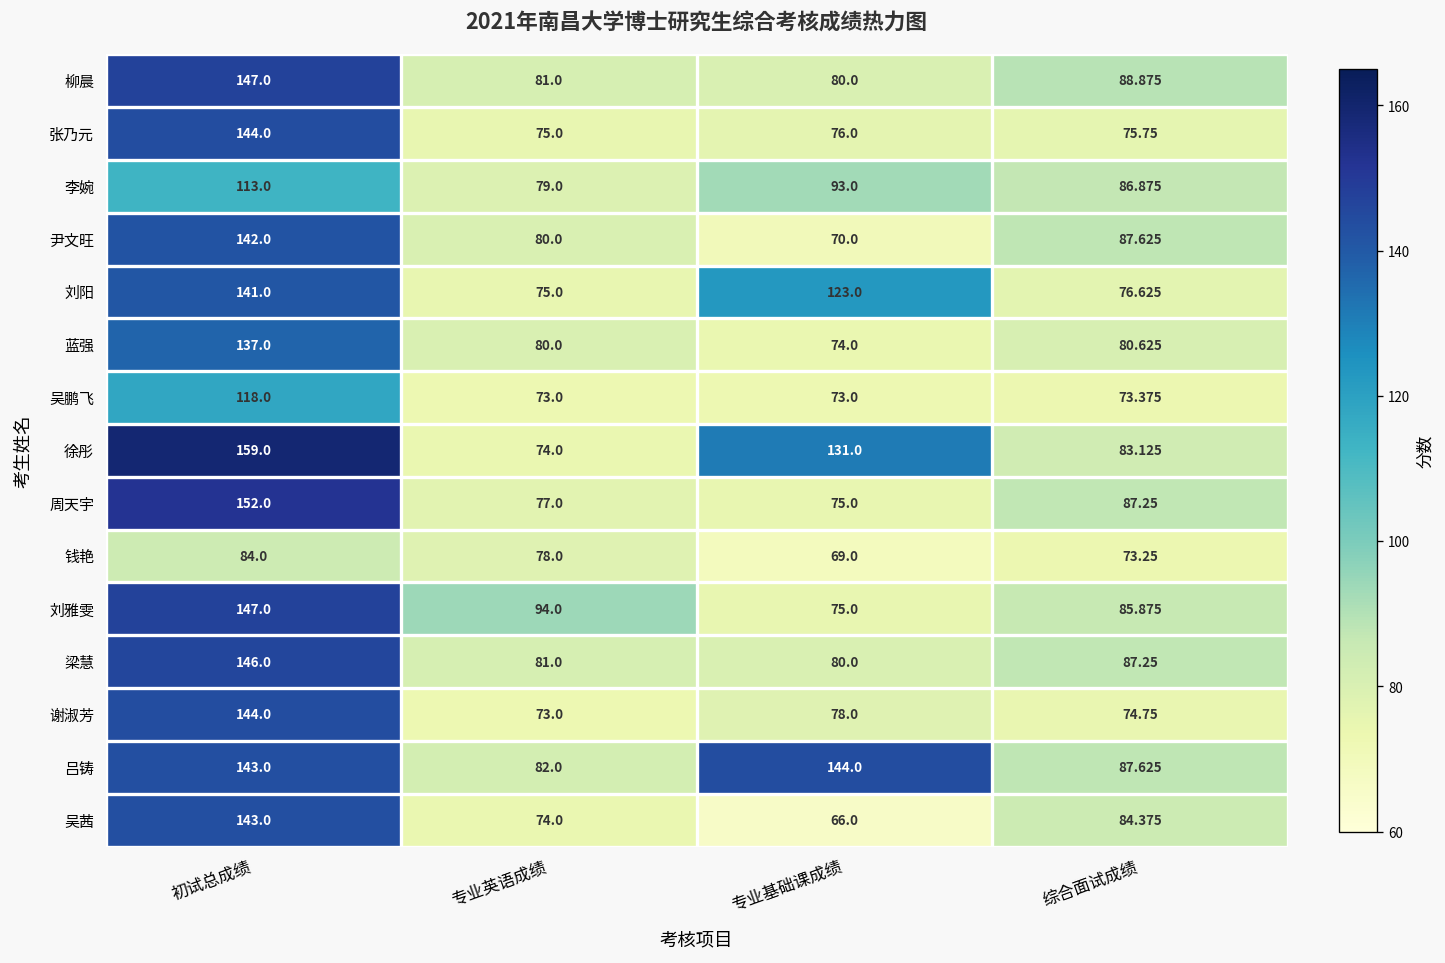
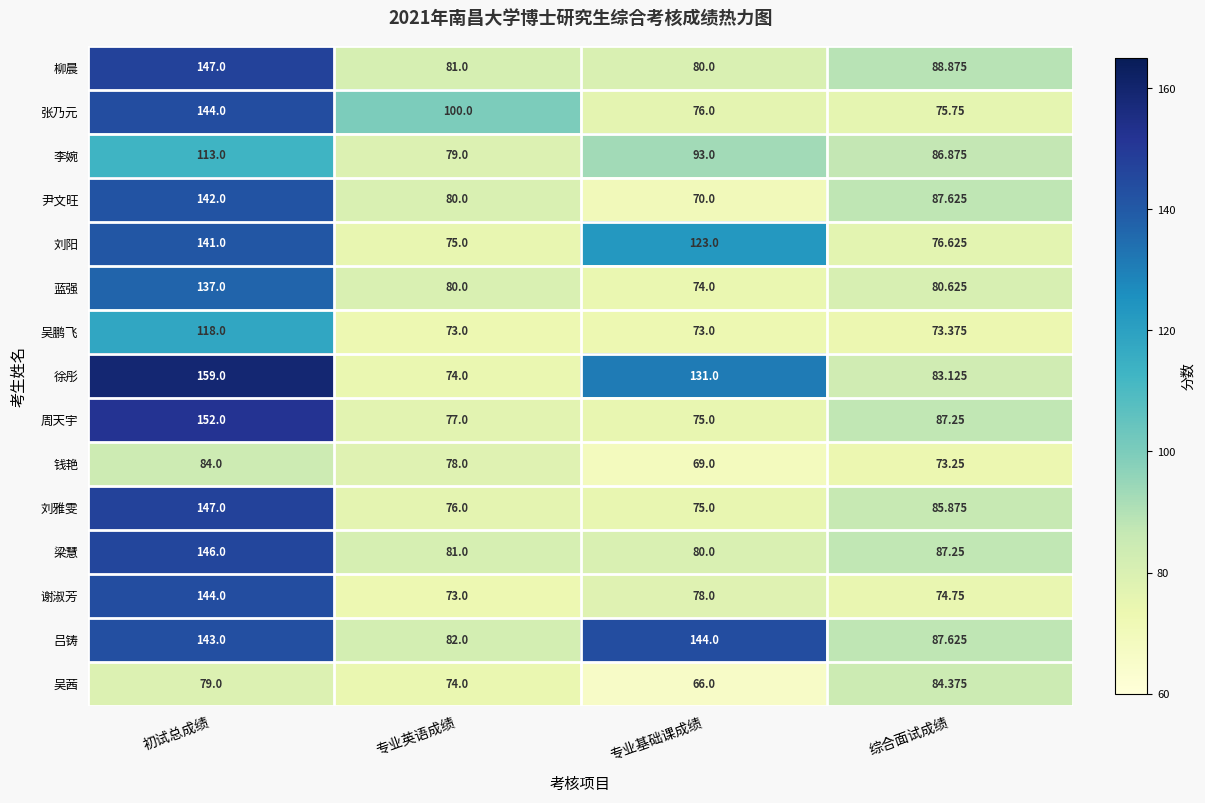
张乃元, 专业英语成绩: 75.0 -> 100.0
刘雅雯, 专业英语成绩: 94.0 -> 76.0
吴茜, 初试总成绩: 143.0 -> 79.0
